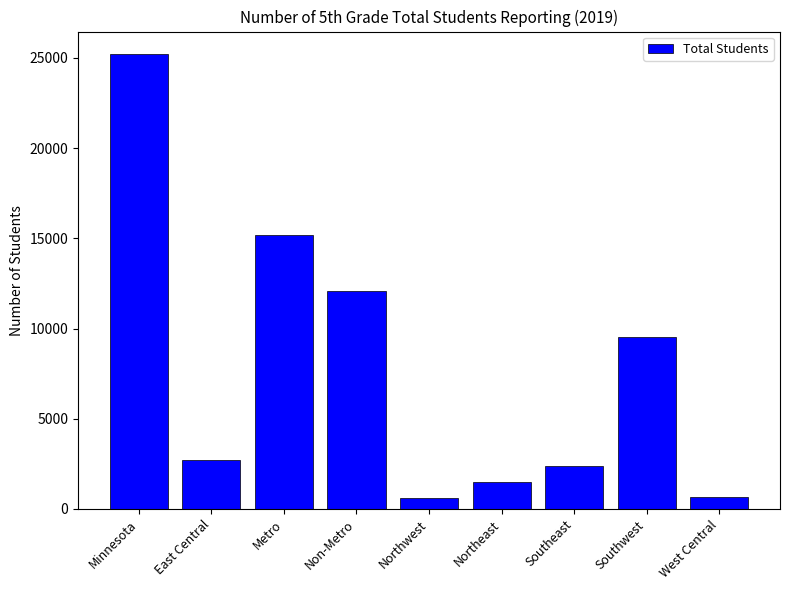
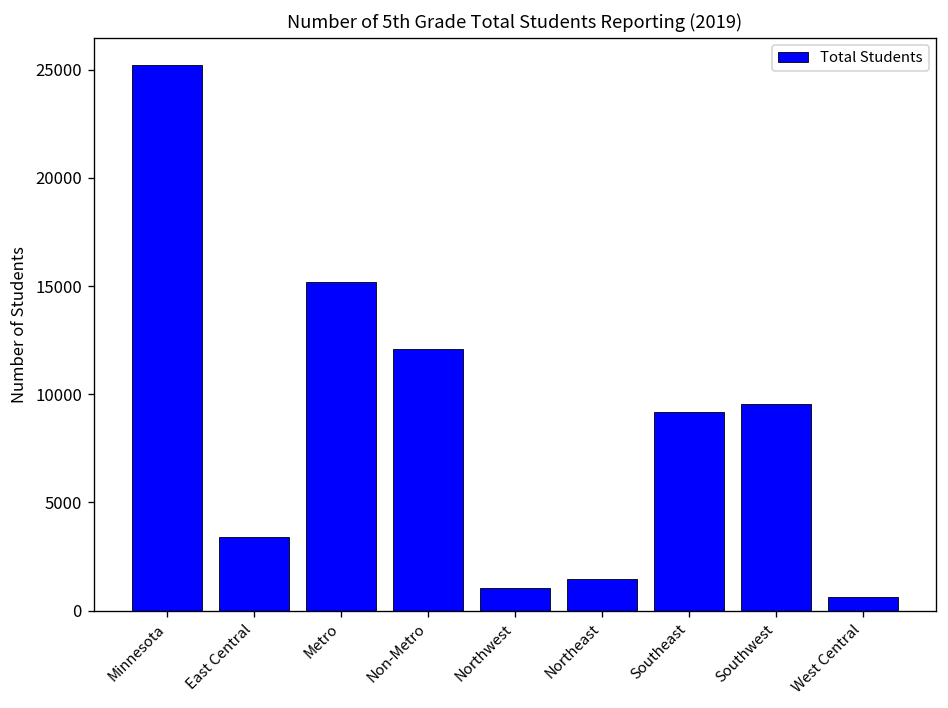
East Central: 2700 -> 3400
Northwest: 600 -> 1100
Southeast: 2400 -> 9200
